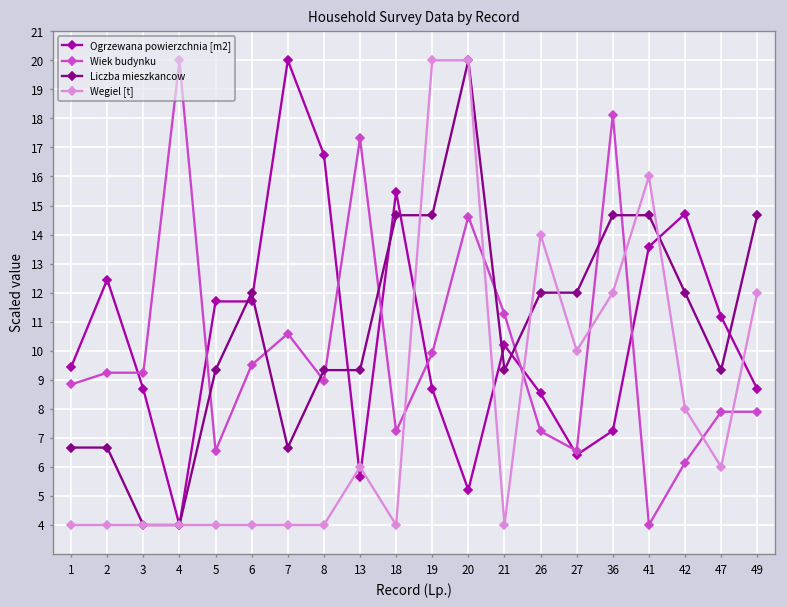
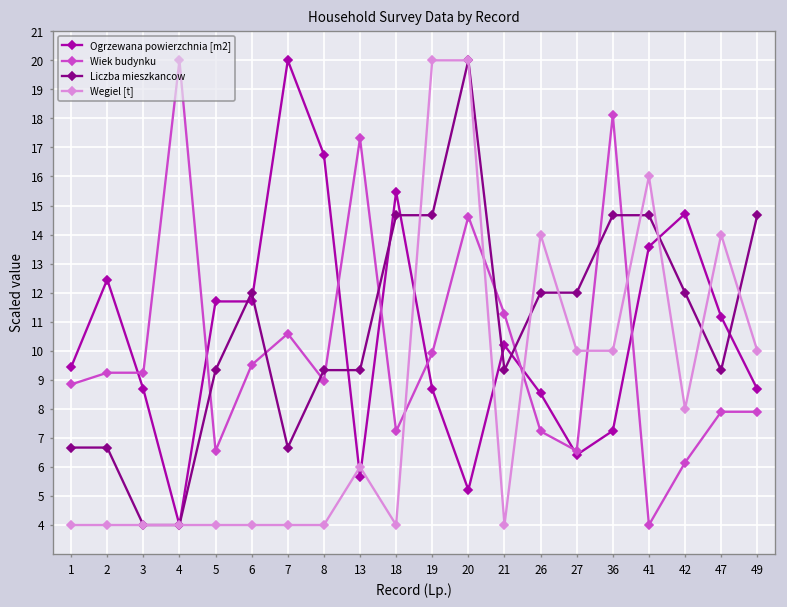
Wegiel [t], 36: 12.0 -> 10.0
Wegiel [t], 47: 6.0 -> 14.0
Wegiel [t], 49: 12.0 -> 10.0
